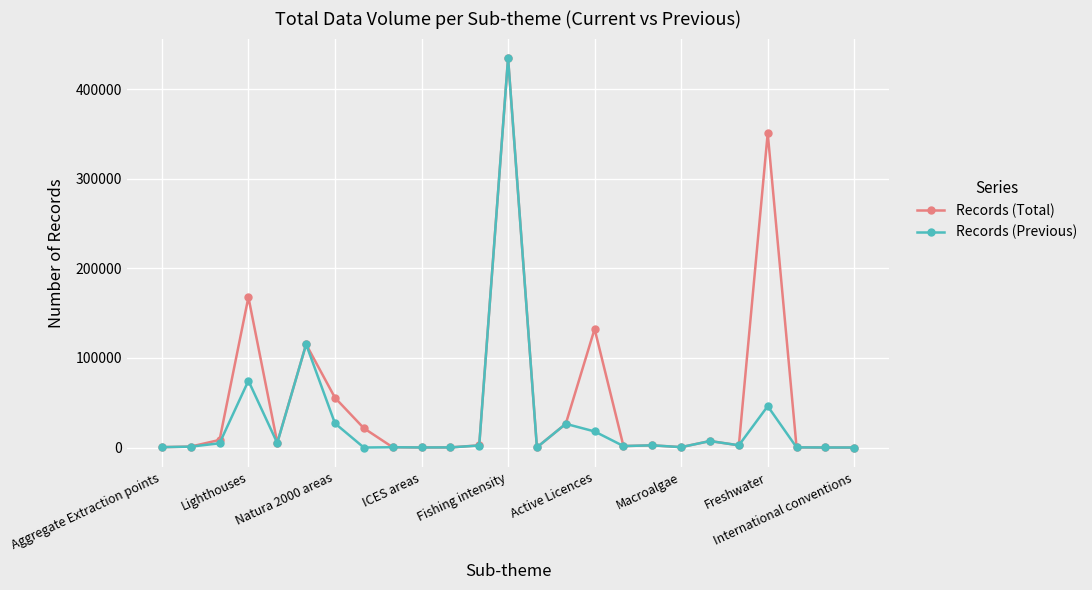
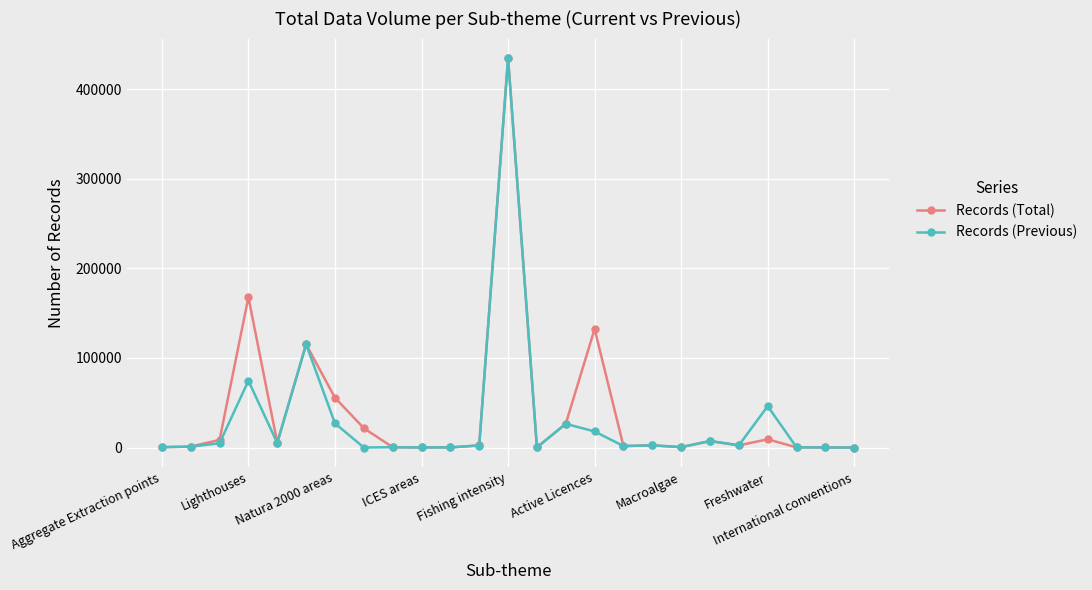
Records (Total), Freshwater: 350000 -> 10000
